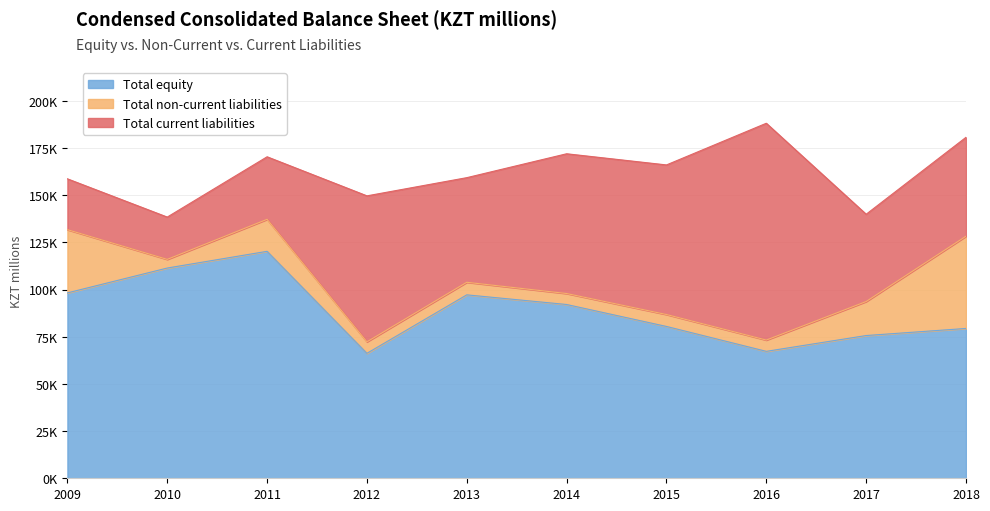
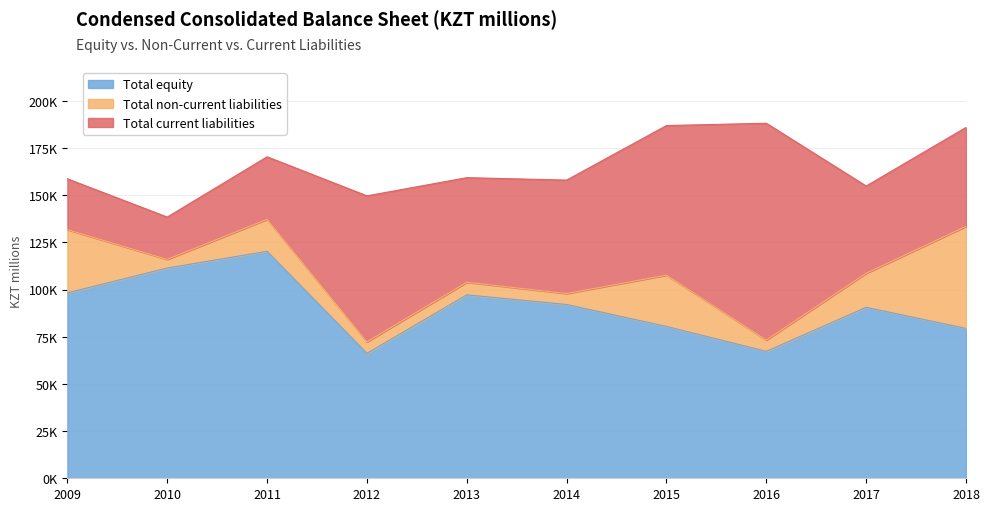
Total current liabilities, 2014: 74000 -> 60000
Total non-current liabilities, 2015: 6000 -> 27000
Total equity, 2017: 76000 -> 91000
Total non-current liabilities, 2018: 49000 -> 54000
